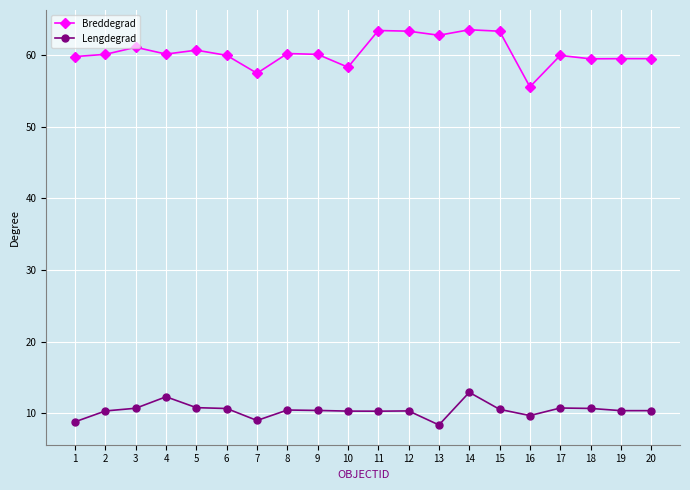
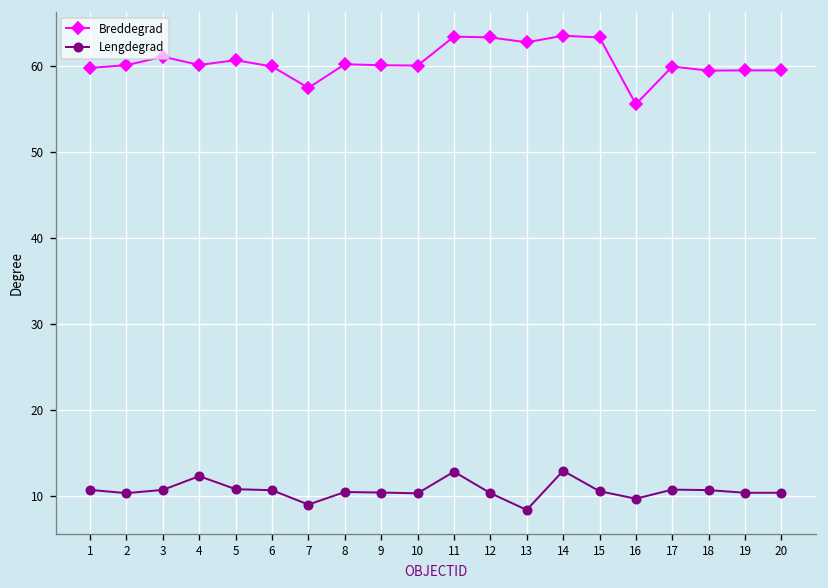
Lengdegrad, 1: 9 -> 11
Breddegrad, 10: 58 -> 60
Lengdegrad, 11: 10 -> 13
